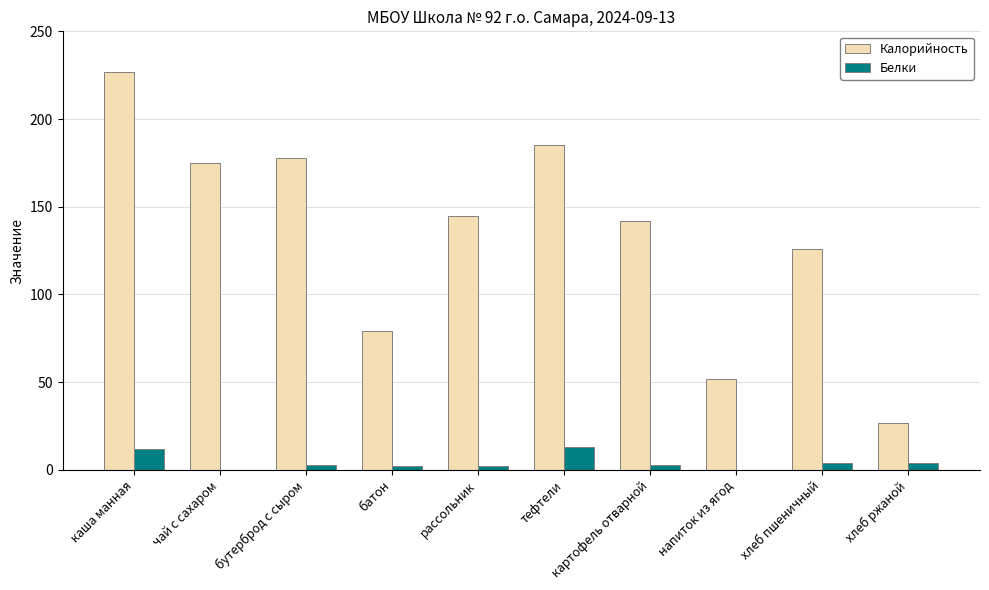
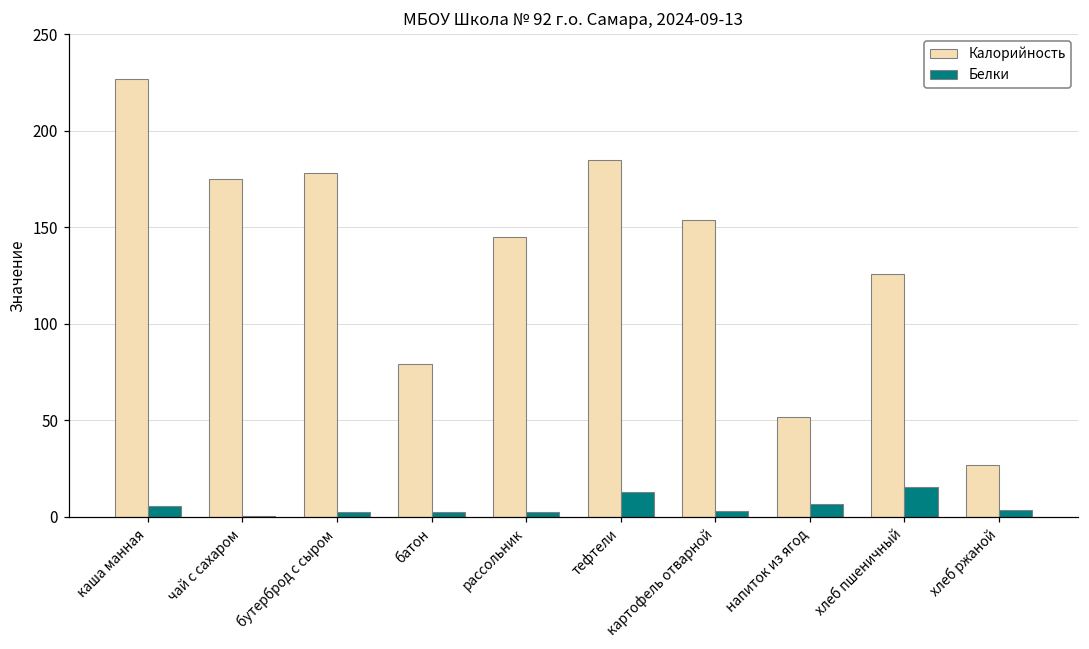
Белки, каша манная: 12 -> 6
Калорийность, картофель отварной: 142 -> 154
Белки, напиток из ягод: 0 -> 6
Белки, хлеб пшеничный: 4 -> 15
